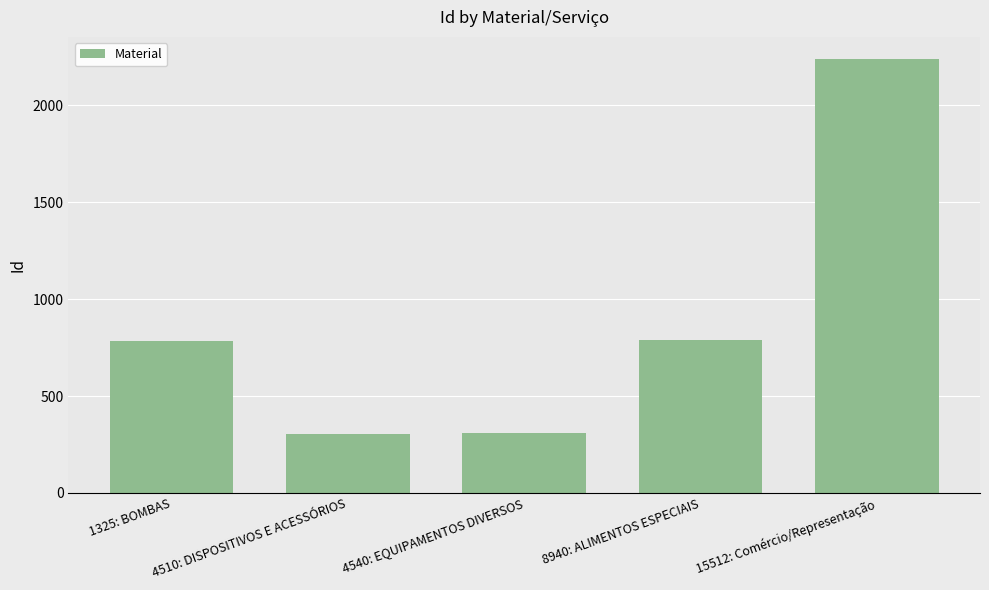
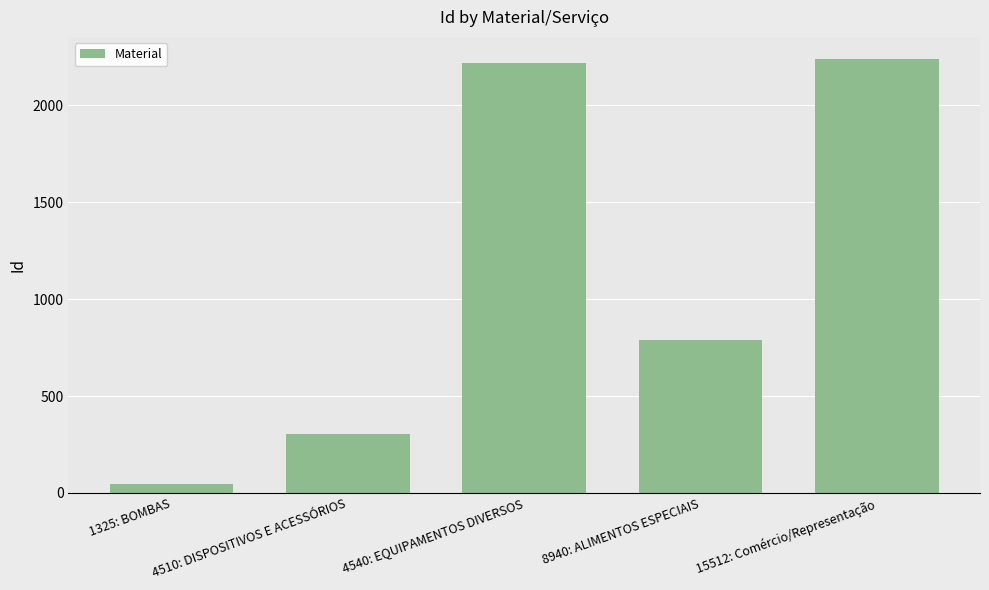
1325: BOMBAS: 780 -> 50
4540: EQUIPAMENTOS DIVERSOS: 310 -> 2220
